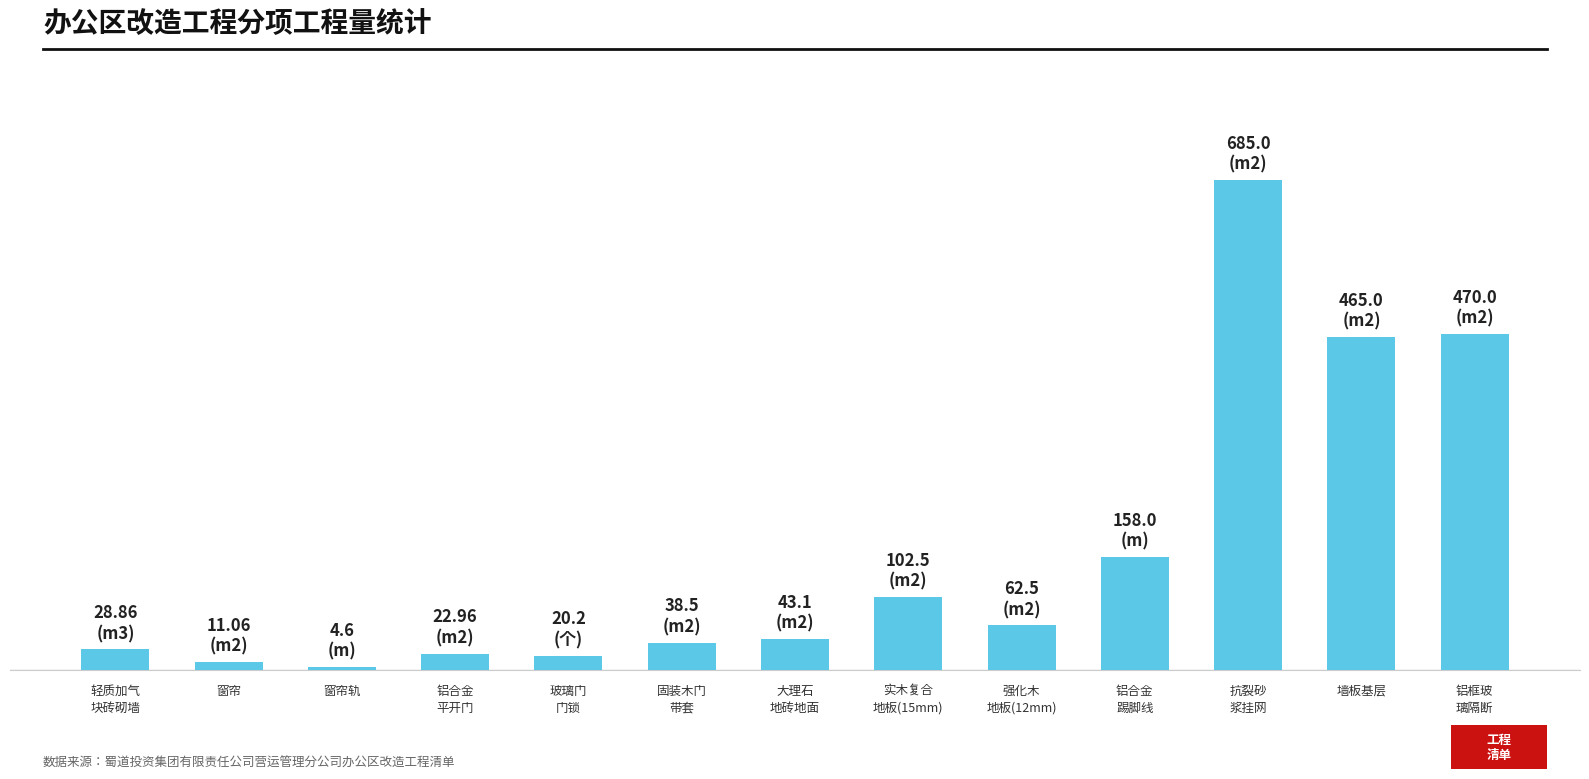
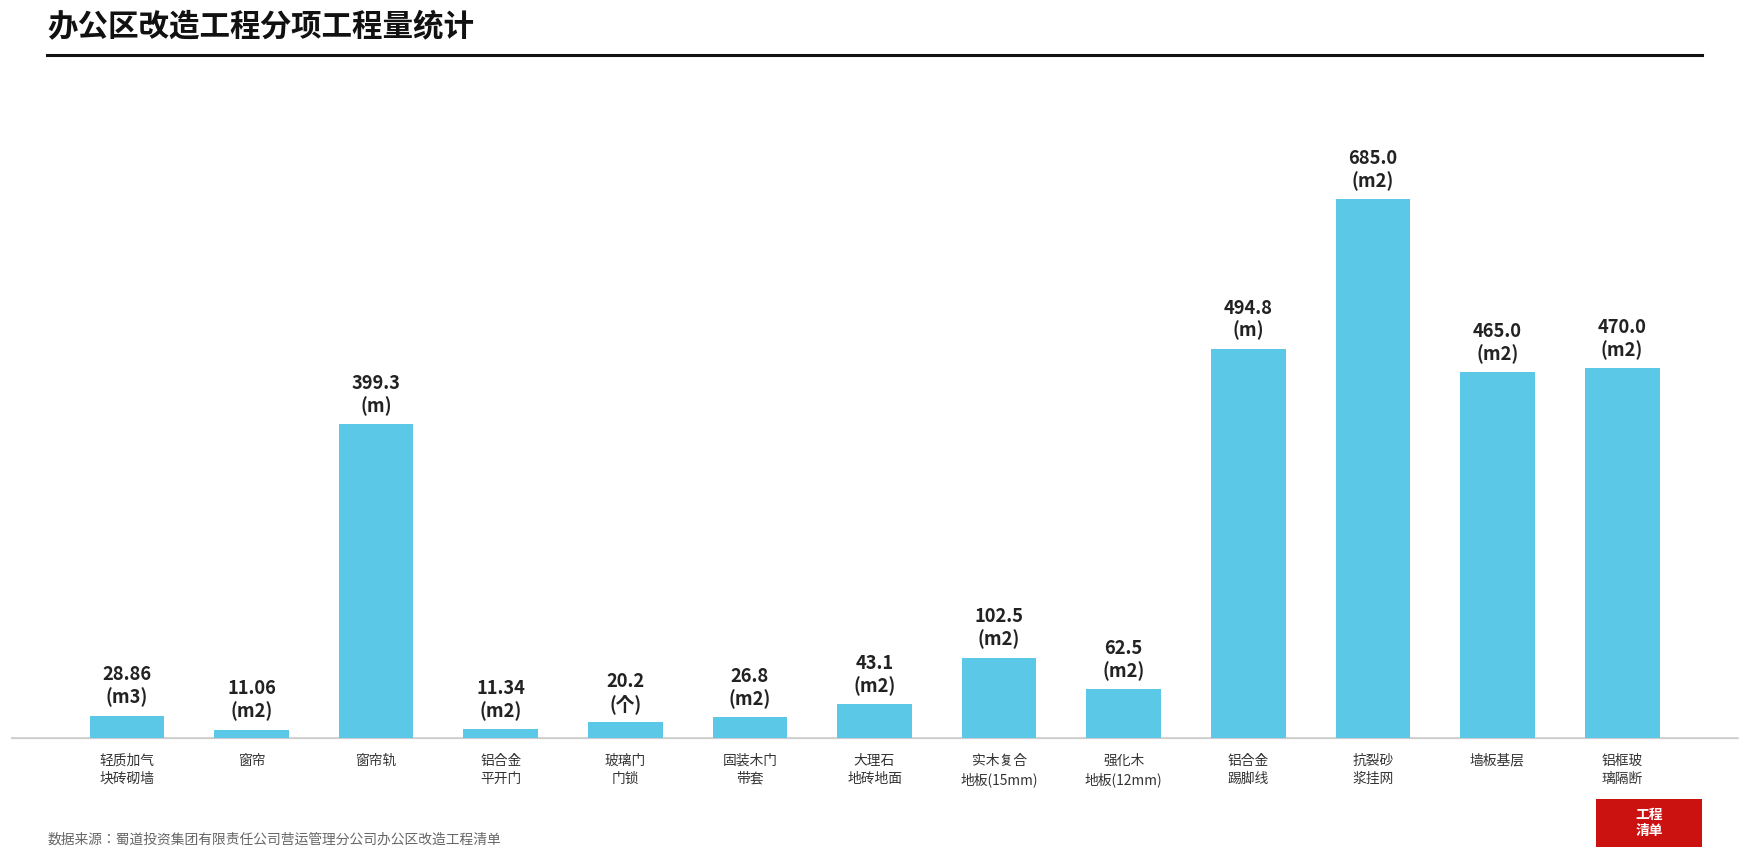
窗帘轨: 4.6 -> 399.3
铝合金 平开门: 22.96 -> 11.34
固装木门 带套: 38.5 -> 26.8
铝合金 踢脚线: 158.0 -> 494.8
